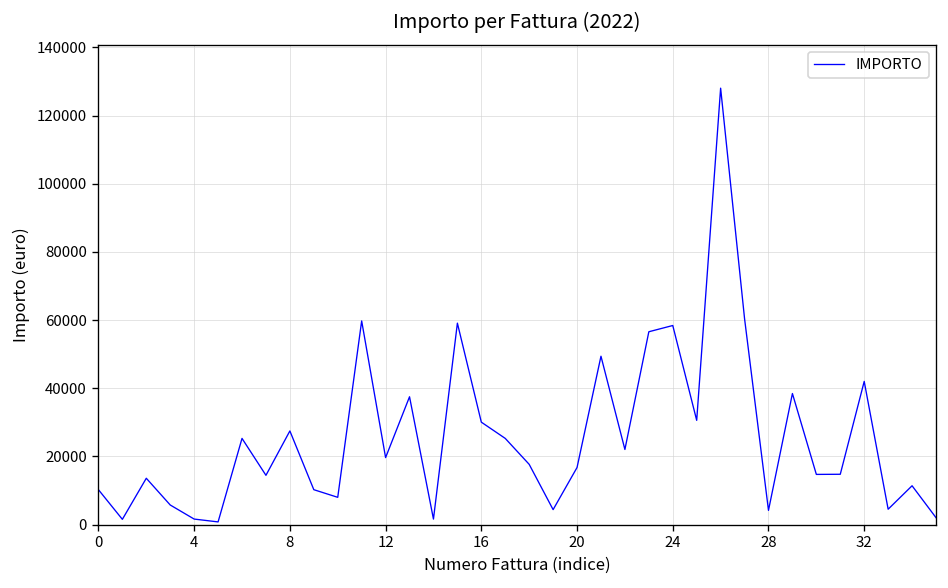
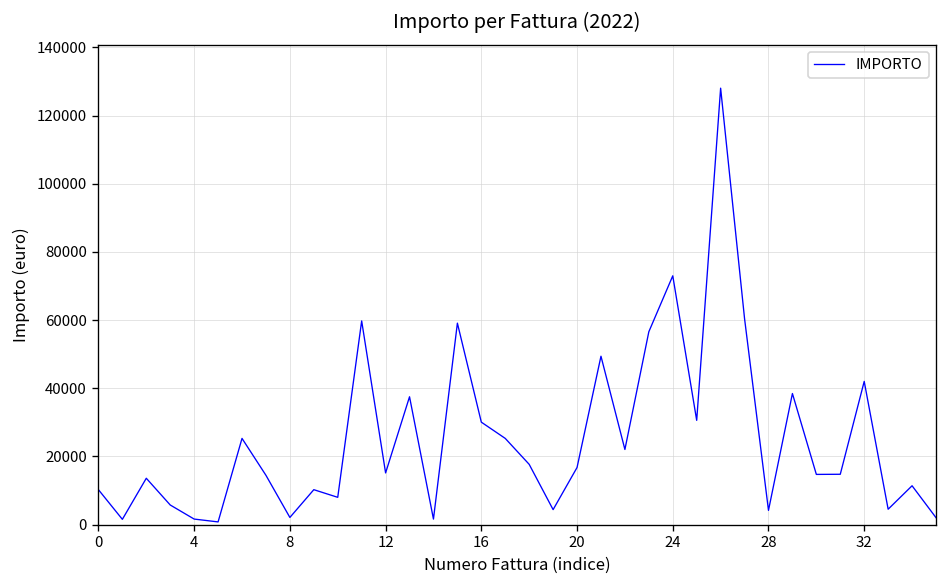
8: 27000 -> 2000
12: 20000 -> 15000
24: 58000 -> 73000
